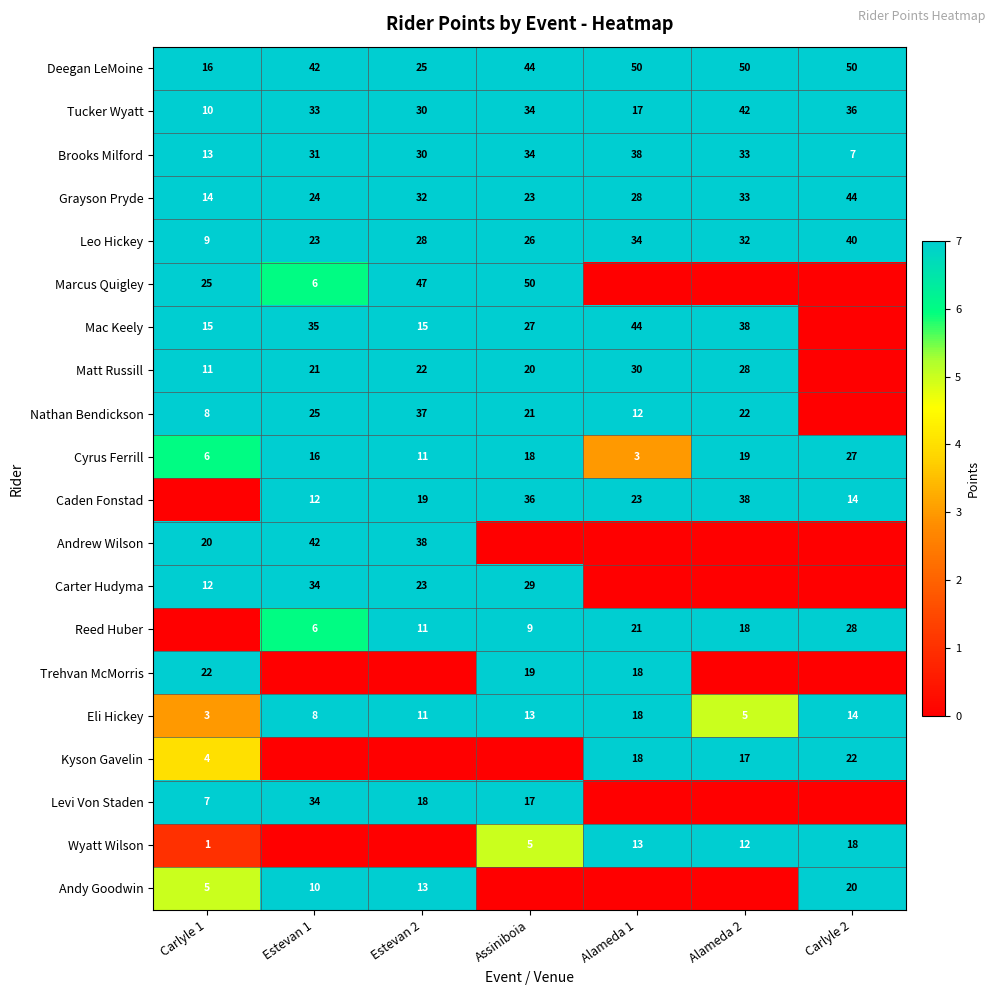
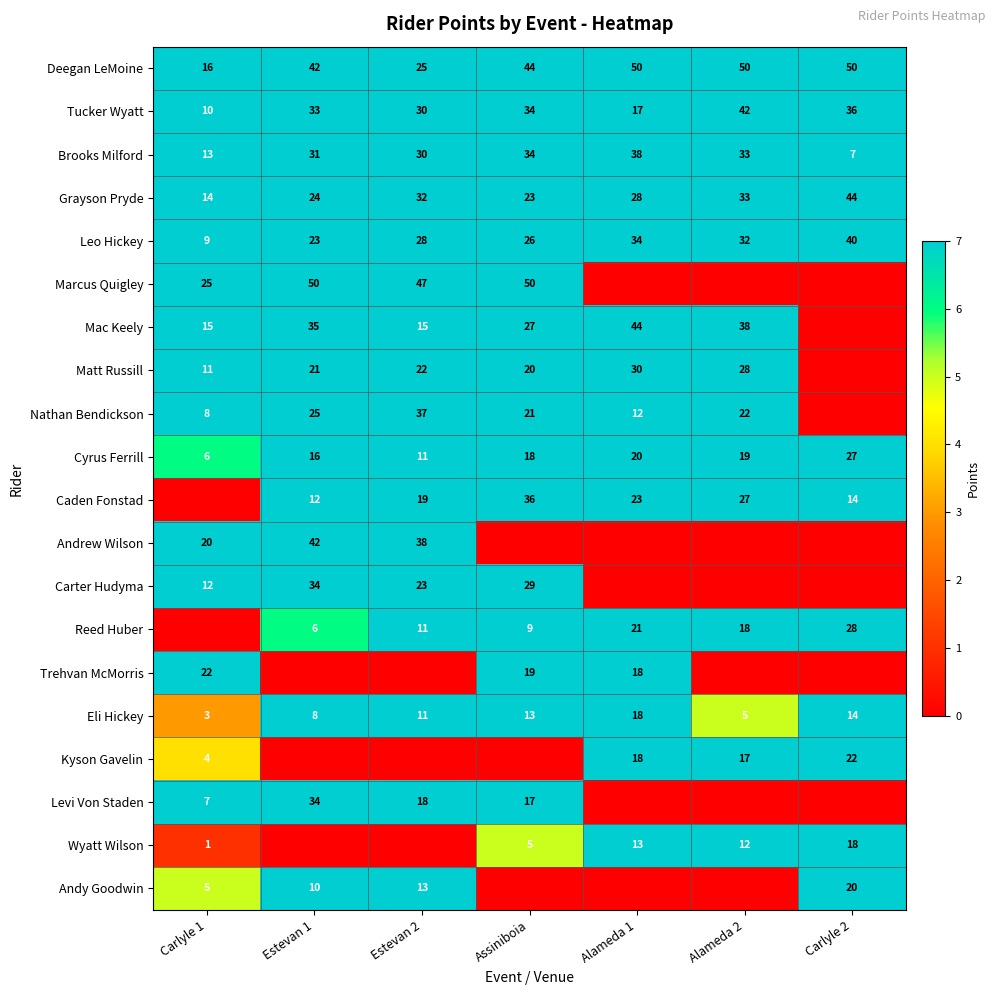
Marcus Quigley, Estevan 1: 6 -> 50
Cyrus Ferrill, Alameda 1: 3 -> 20
Caden Fonstad, Alameda 2: 38 -> 27
